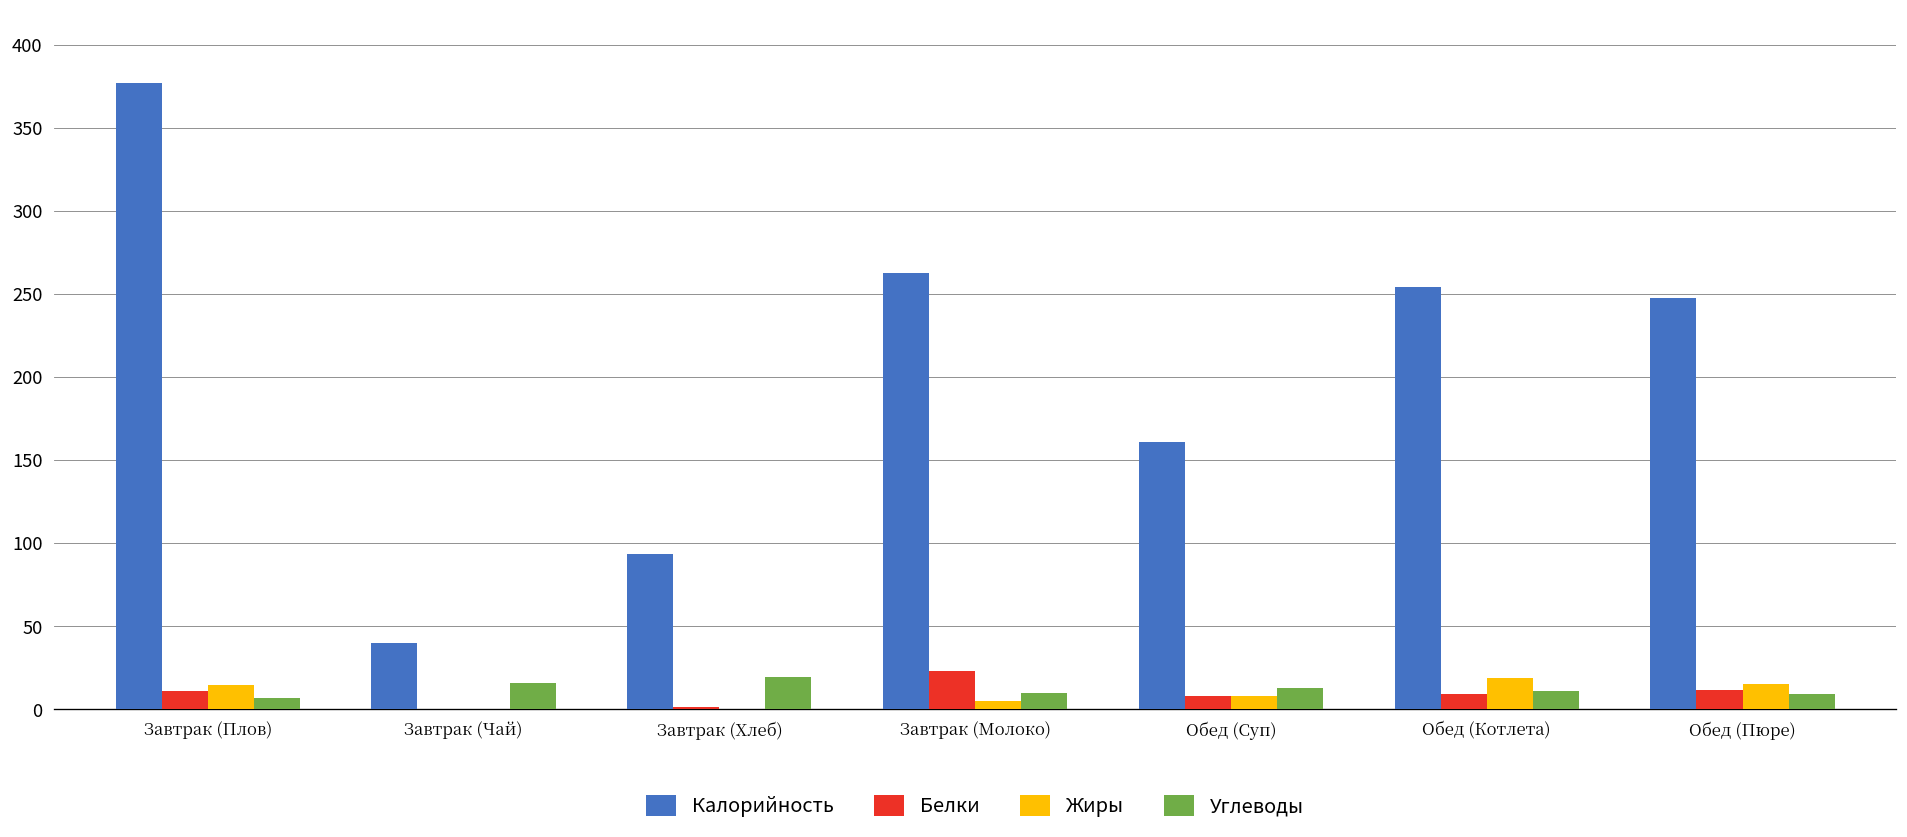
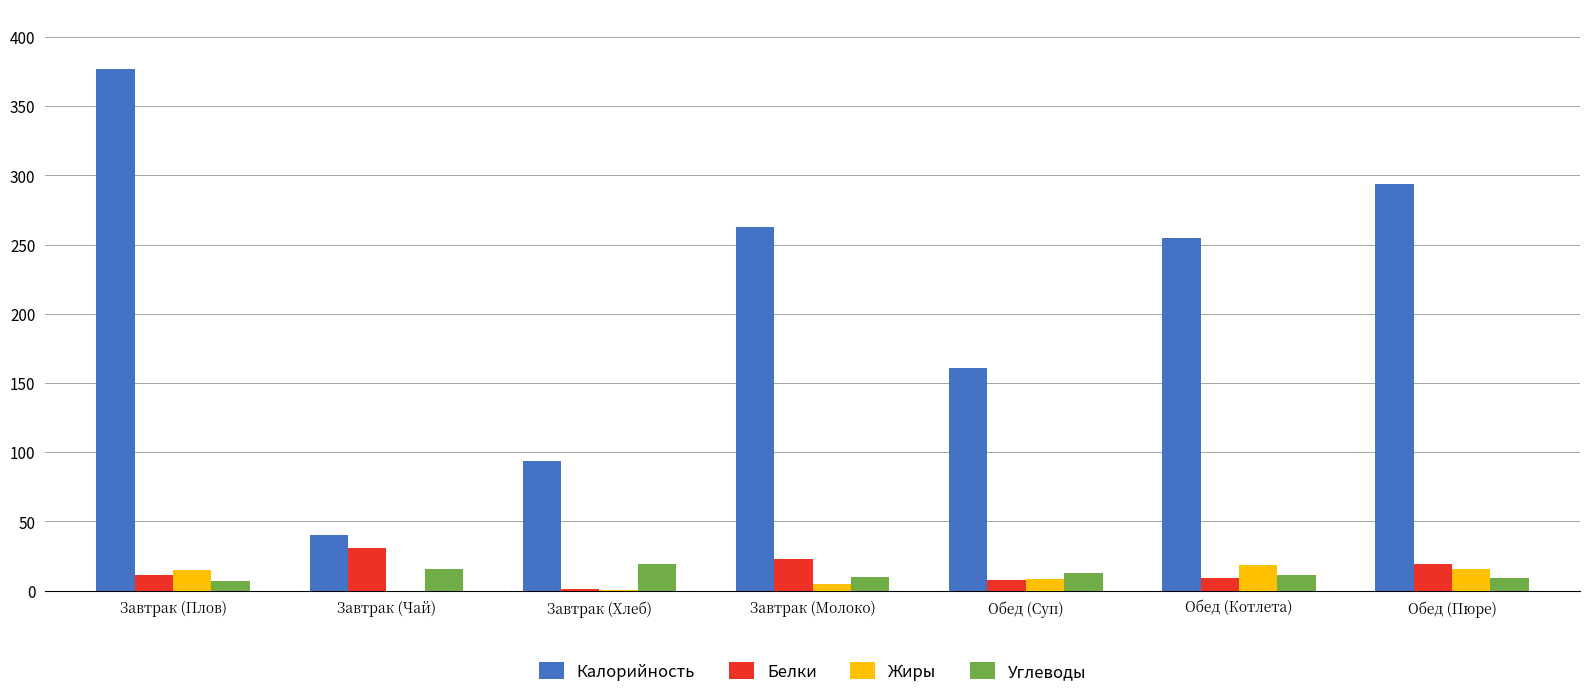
Белки, Завтрак (Чай): 0 -> 31
Калорийность, Обед (Пюре): 248 -> 294
Белки, Обед (Пюре): 12 -> 19
